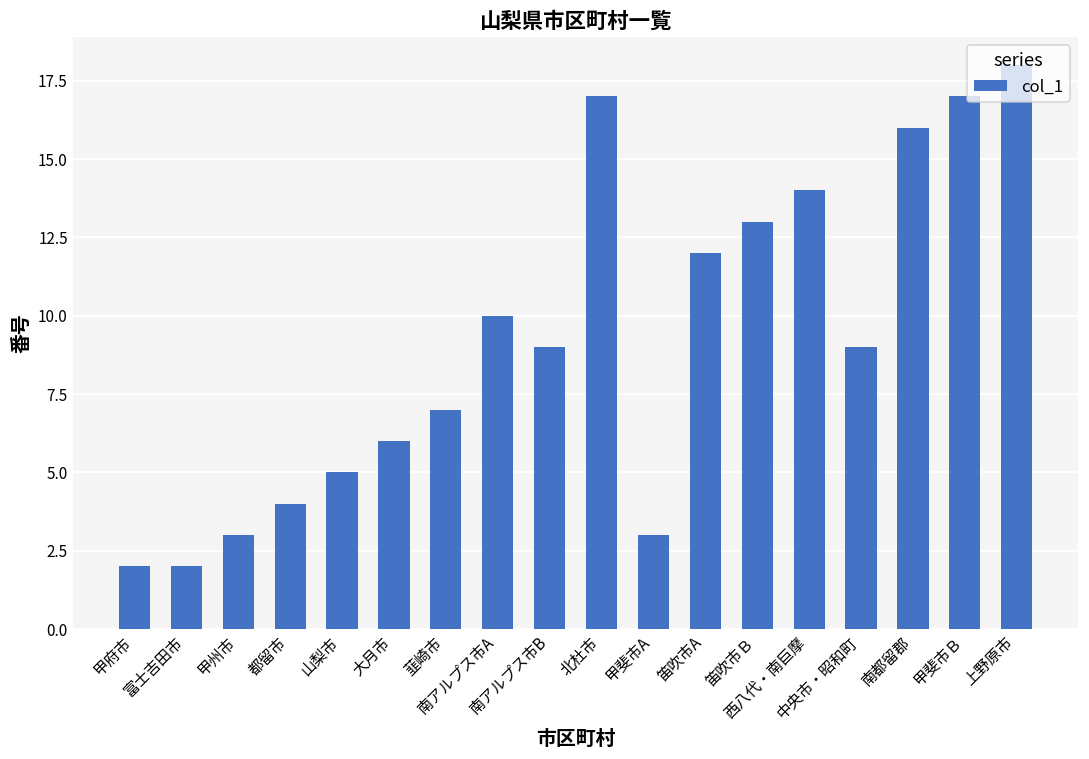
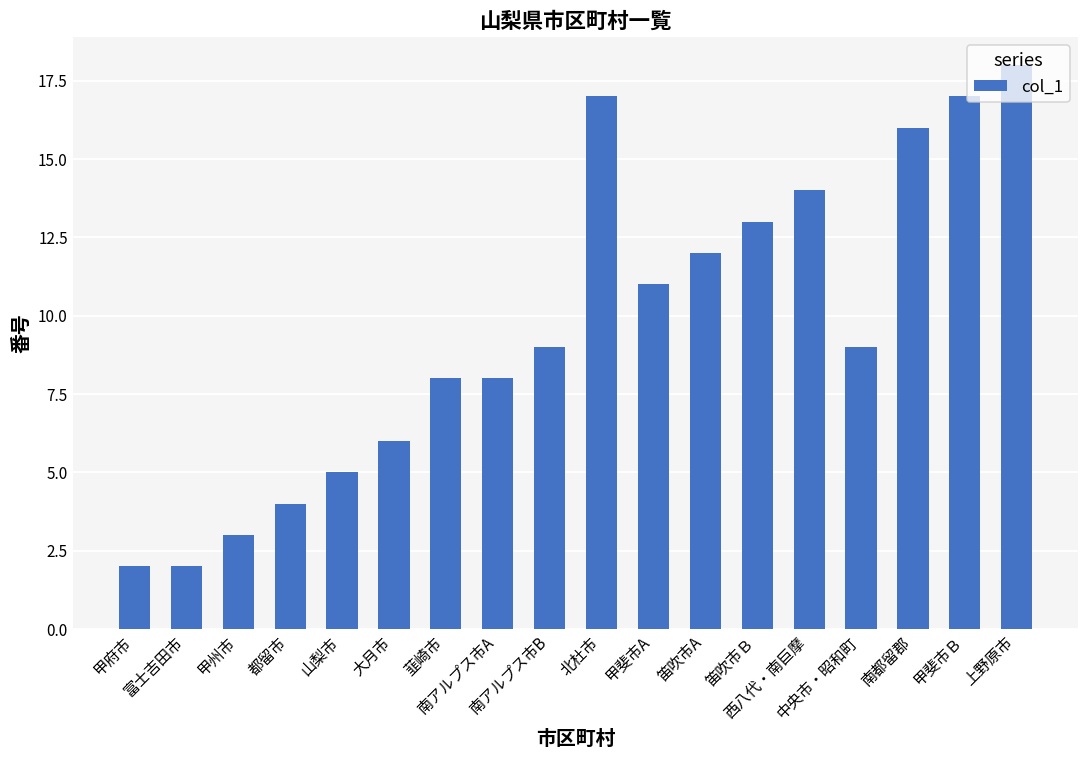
韮崎市: 7 -> 8
南アルプス市A: 10 -> 8
甲斐市A: 3 -> 11
